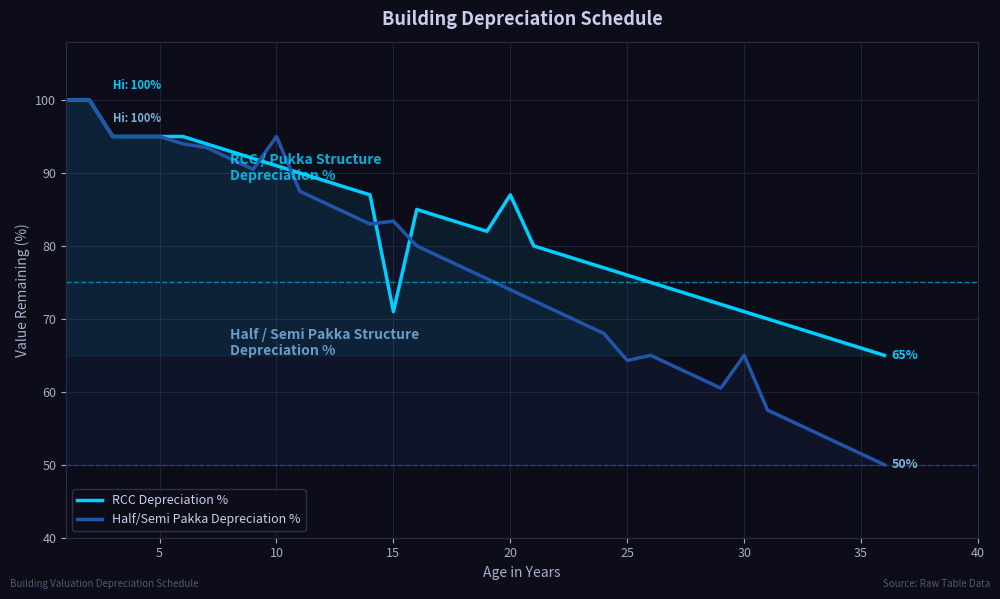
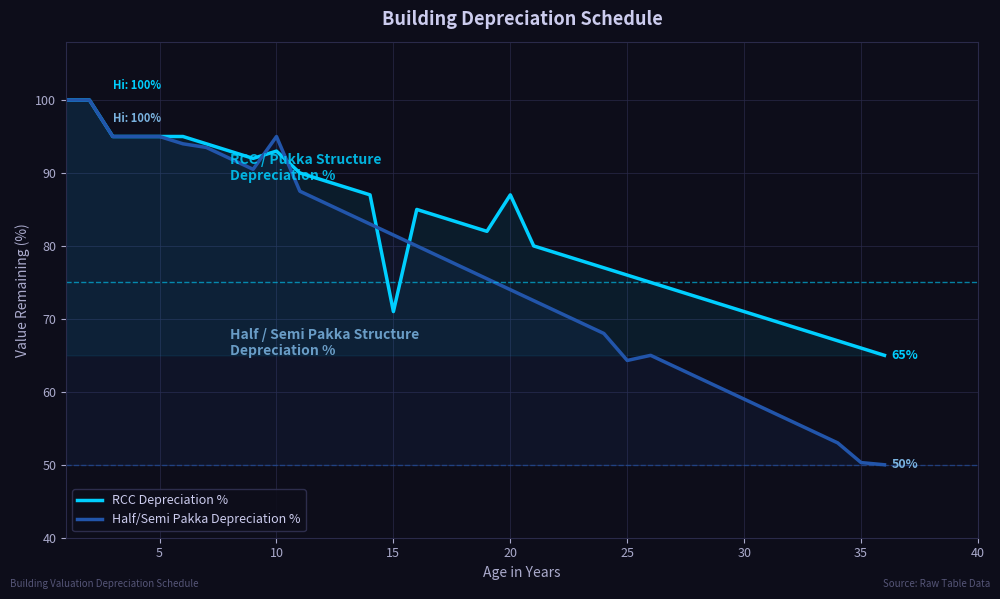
RCC Depreciation %, 10: 91 -> 93
Half/Semi Pakka Depreciation %, 15: 83 -> 82
Half/Semi Pakka Depreciation %, 30: 65 -> 59
Half/Semi Pakka Depreciation %, 35: 52 -> 50
